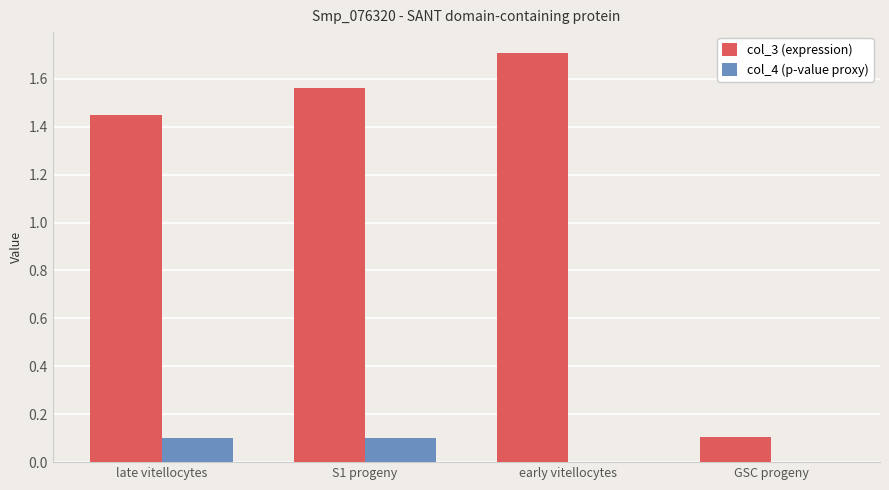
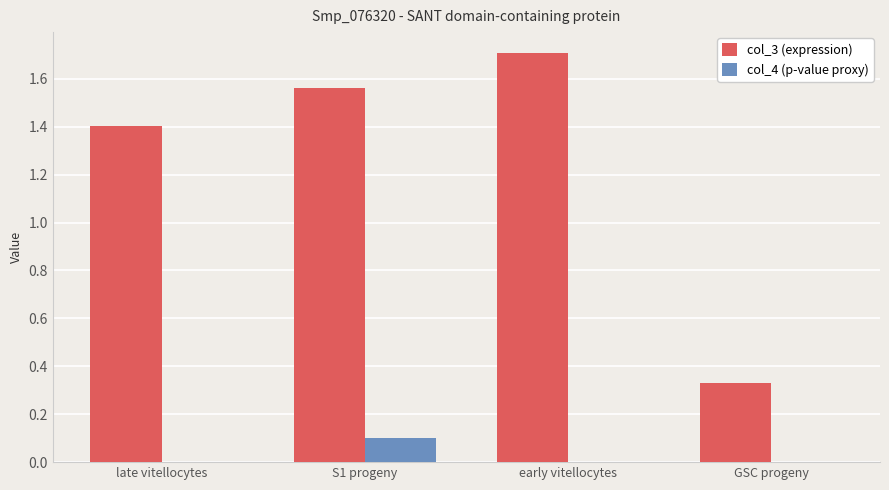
col_3 (expression), late vitellocytes: 1.45 -> 1.40
col_4 (p-value proxy), late vitellocytes: 0.1 -> 0.0
col_3 (expression), GSC progeny: 0.10 -> 0.33
